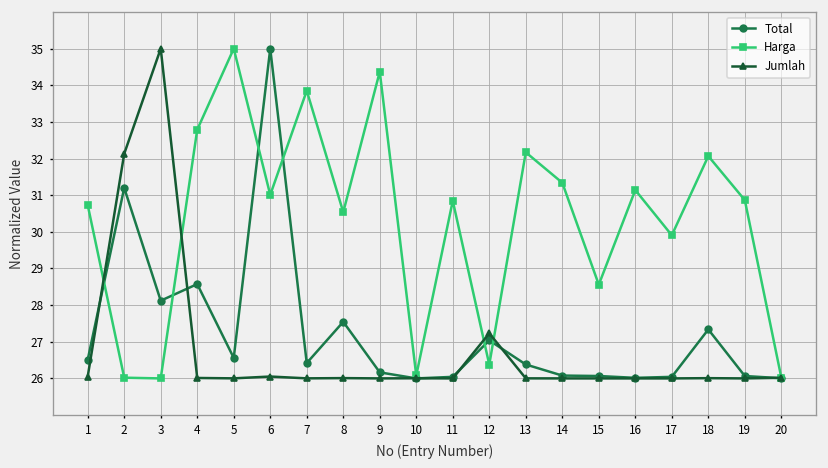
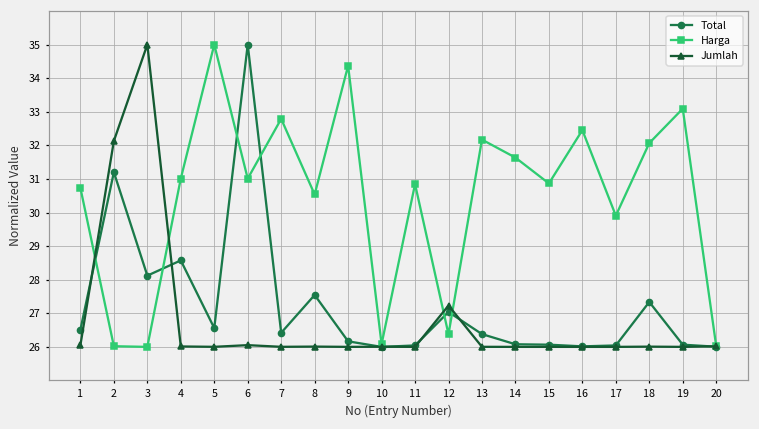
Harga, 4: 32.8 -> 31.0
Harga, 7: 33.9 -> 32.8
Harga, 14: 31.3 -> 31.6
Harga, 15: 28.6 -> 30.9
Harga, 16: 31.1 -> 32.5
Harga, 19: 30.9 -> 33.1
